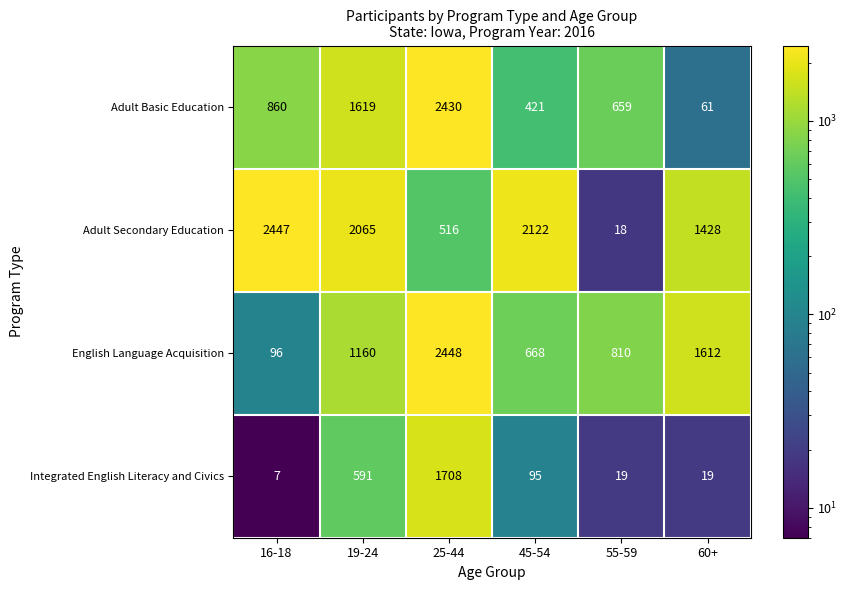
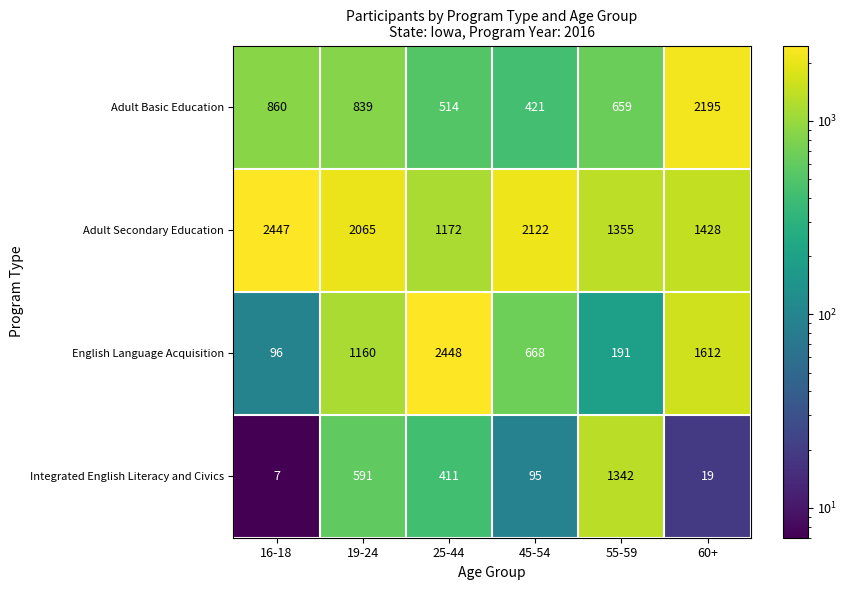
Adult Basic Education, 19-24: 1619 -> 839
Adult Basic Education, 25-44: 2430 -> 514
Adult Basic Education, 60+: 61 -> 2195
Adult Secondary Education, 25-44: 516 -> 1172
Adult Secondary Education, 55-59: 18 -> 1355
English Language Acquisition, 55-59: 810 -> 191
Integrated English Literacy and Civics, 25-44: 1708 -> 411
Integrated English Literacy and Civics, 55-59: 19 -> 1342
